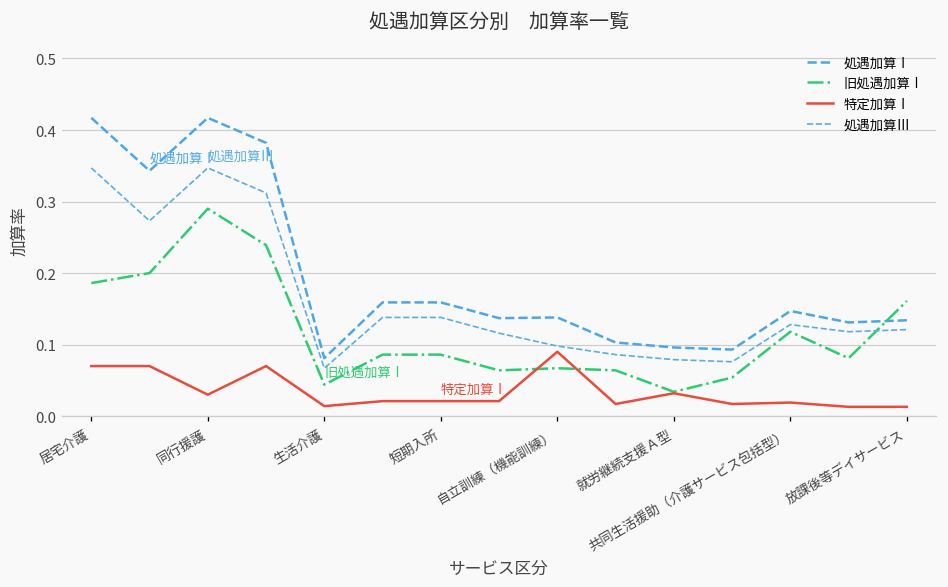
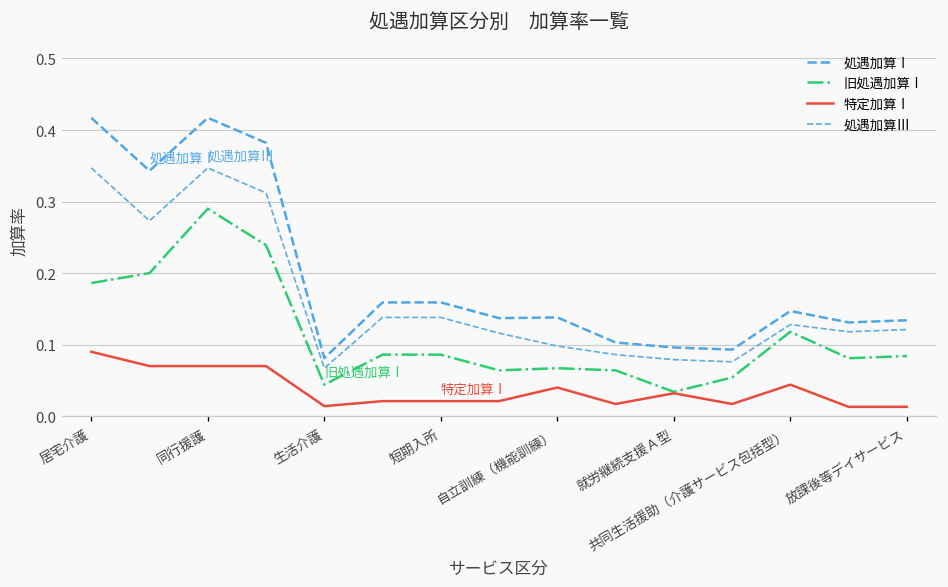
特定加算Ⅰ, 居宅介護: 0.07 -> 0.09
特定加算Ⅰ, 同行援護: 0.03 -> 0.07
特定加算Ⅰ, 自立訓練（機能訓練）: 0.09 -> 0.04
特定加算Ⅰ, 共同生活援助（介護サービス包括型）: 0.02 -> 0.04
旧処遇加算Ⅰ, 放課後等デイサービス: 0.16 -> 0.08
